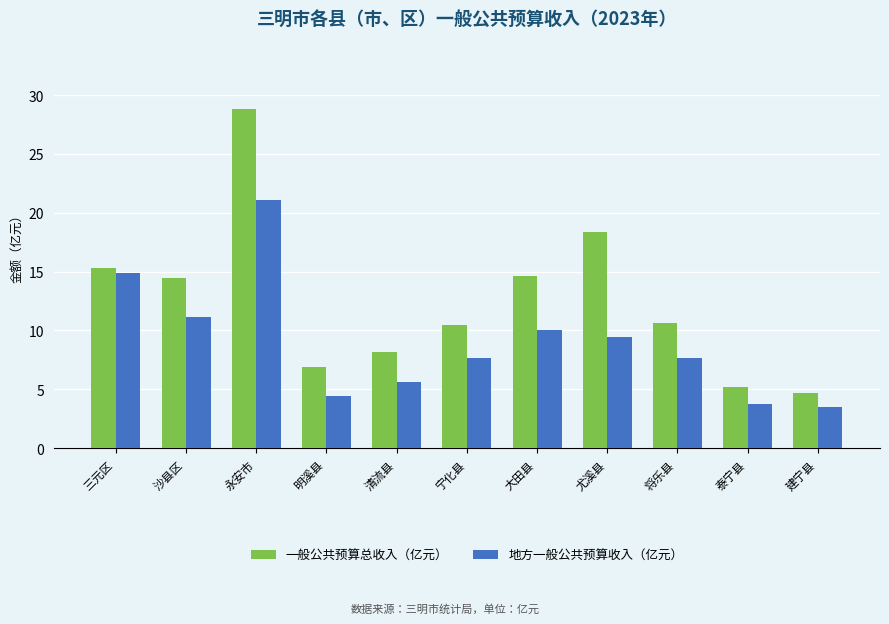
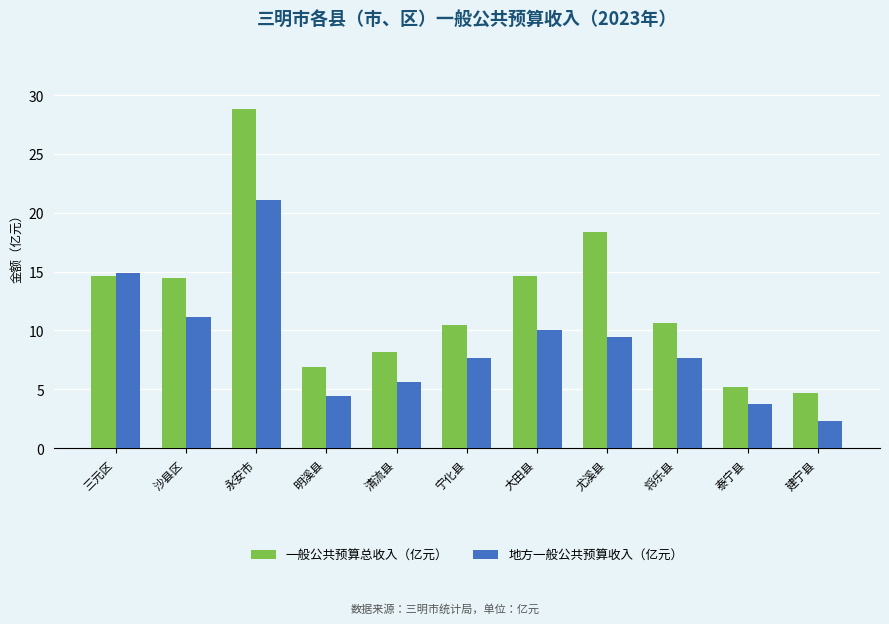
一般公共预算总收入（亿元）, 三元区: 15.3 -> 14.6
地方一般公共预算收入（亿元）, 建宁县: 3.5 -> 2.3
